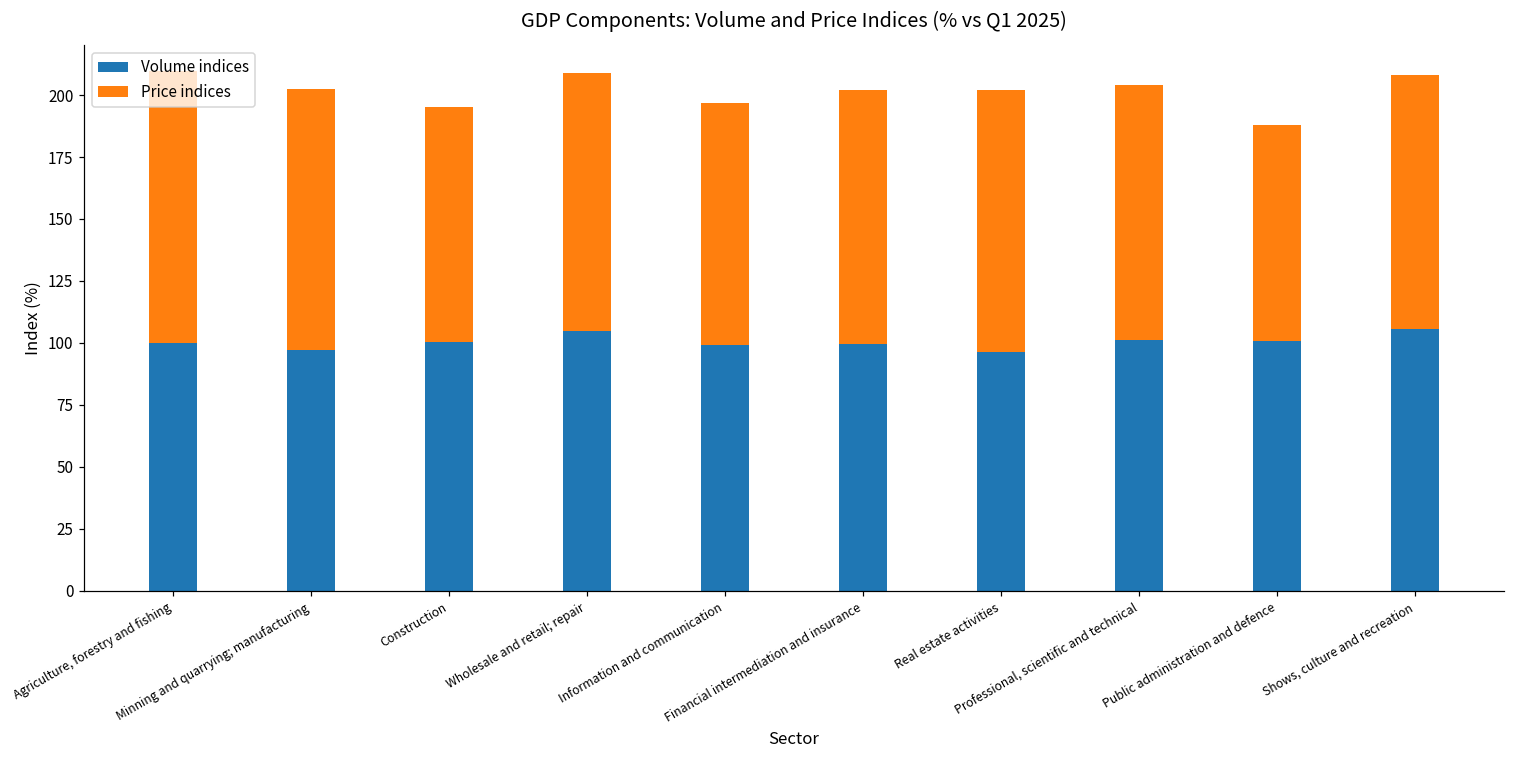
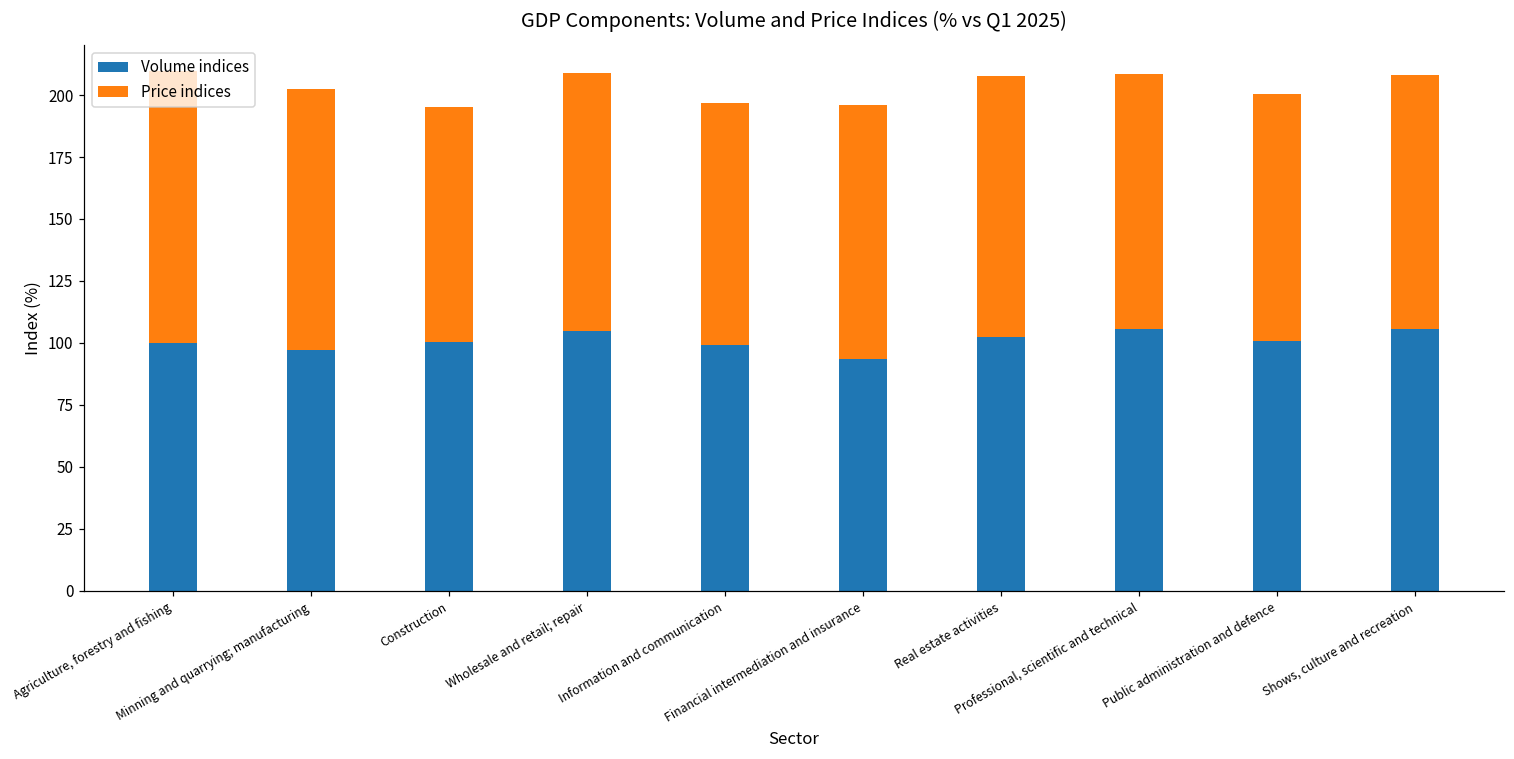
Volume indices, Financial intermediation and insurance: 100 -> 93
Volume indices, Real estate activities: 96 -> 102
Volume indices, Professional, scientific and technical: 101 -> 106
Price indices, Public administration and defence: 87 -> 100
